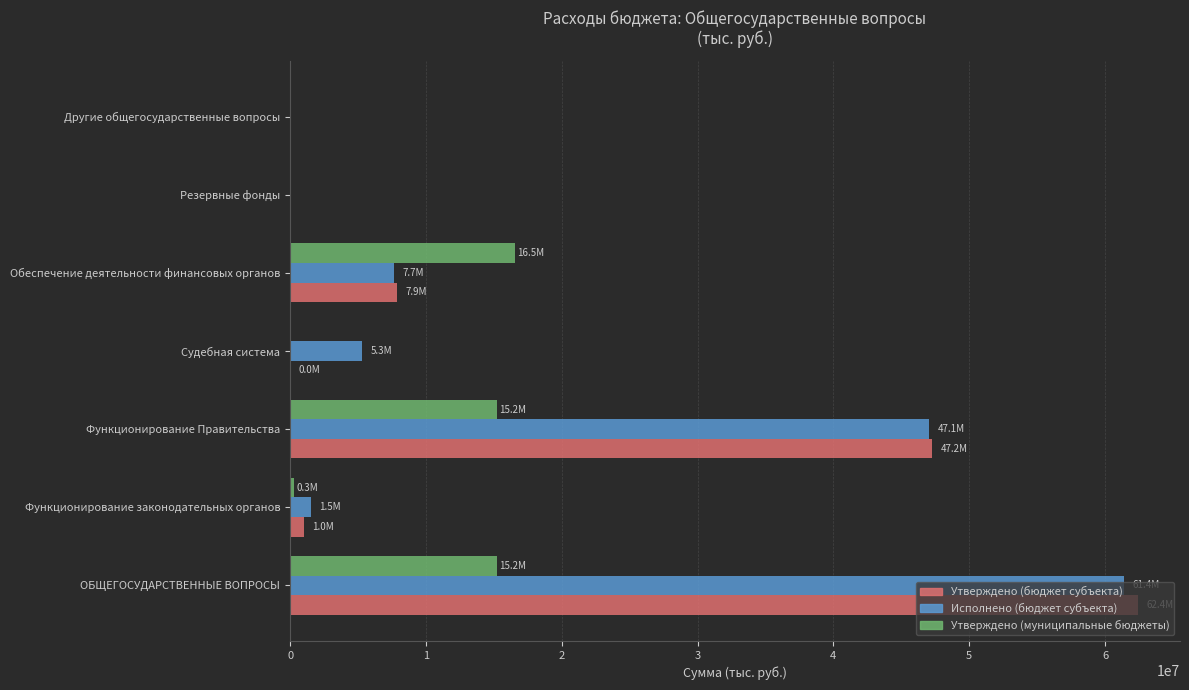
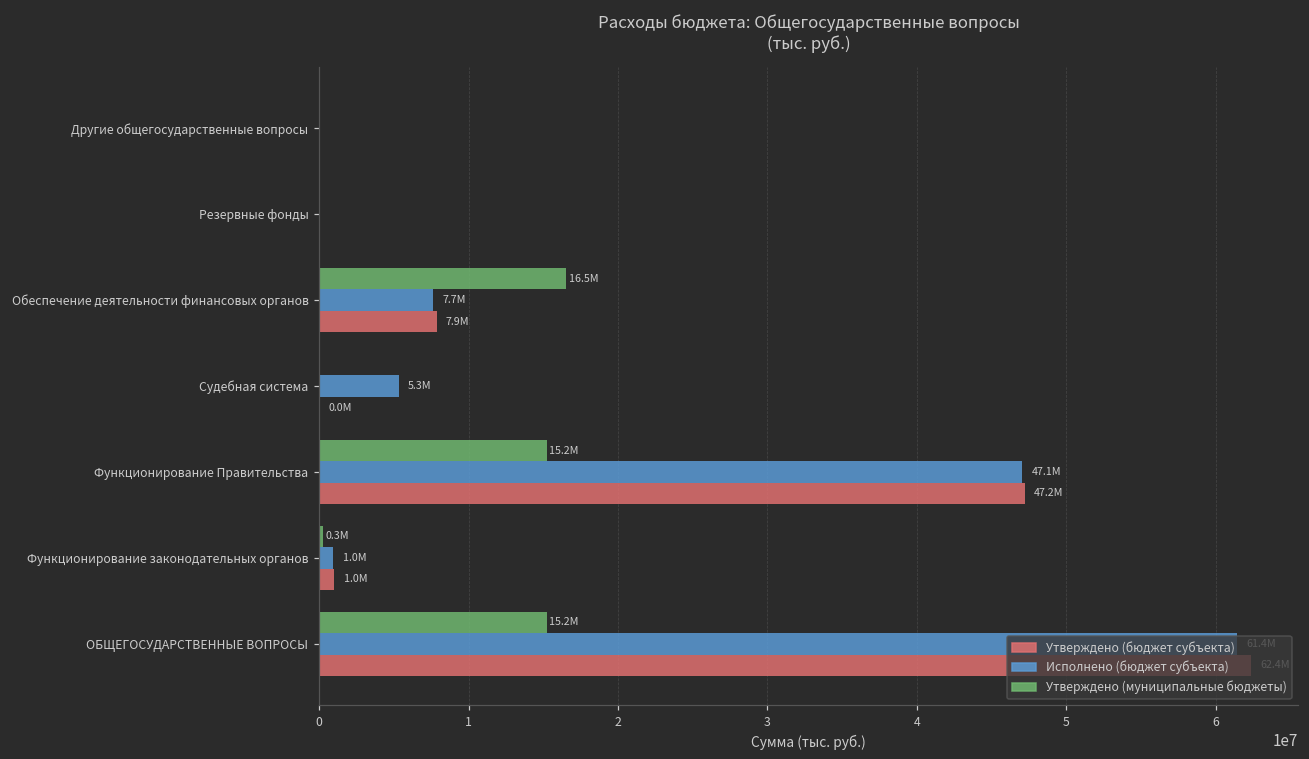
Исполнено (бюджет субъекта), Функционирование законодательных органов: 1.5M -> 1.0M
